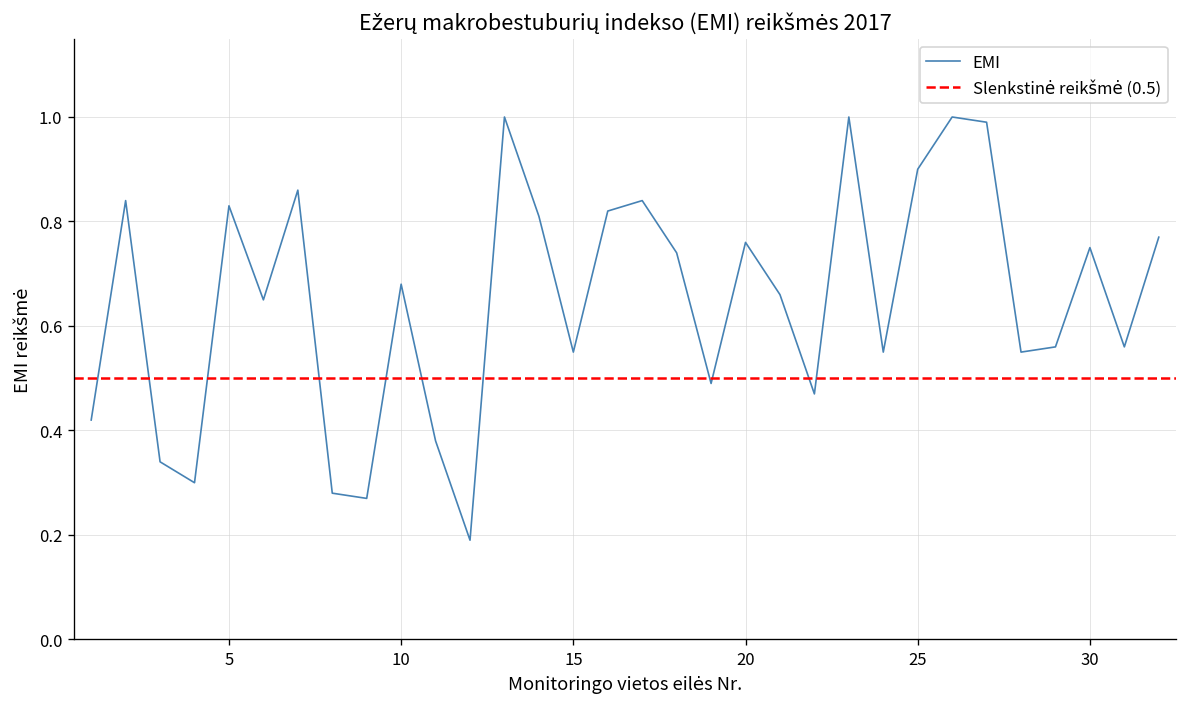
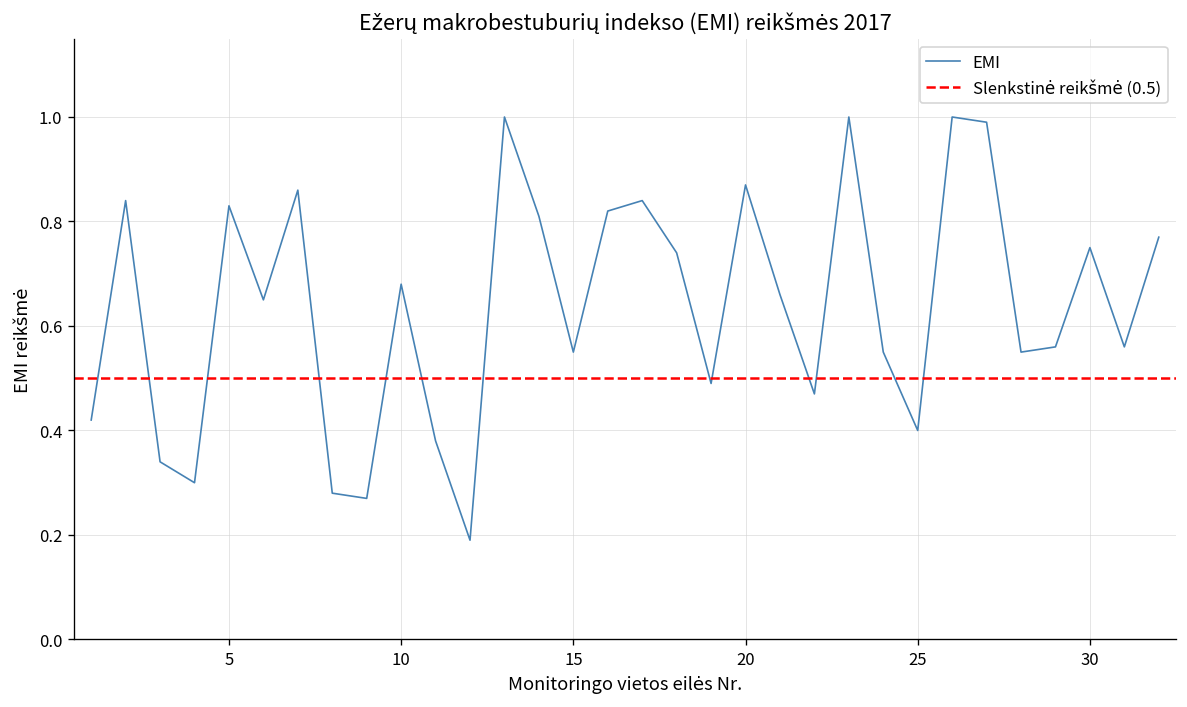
20: 0.76 -> 0.87
25: 0.9 -> 0.4
